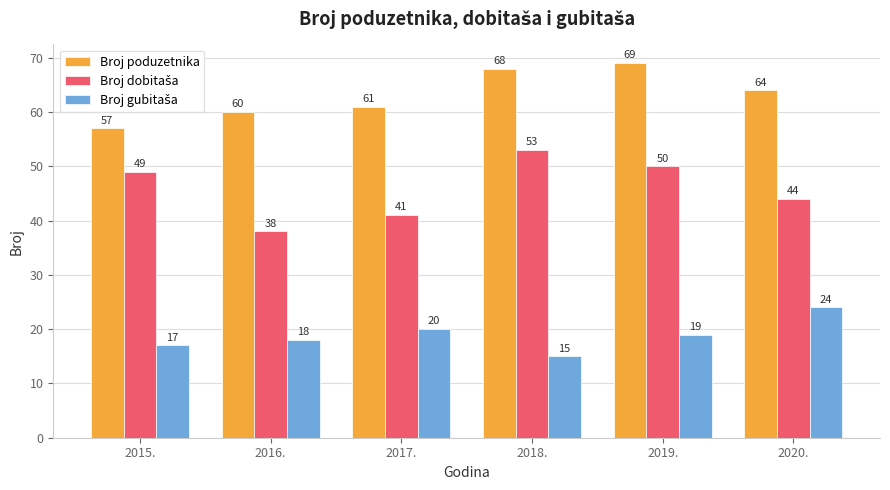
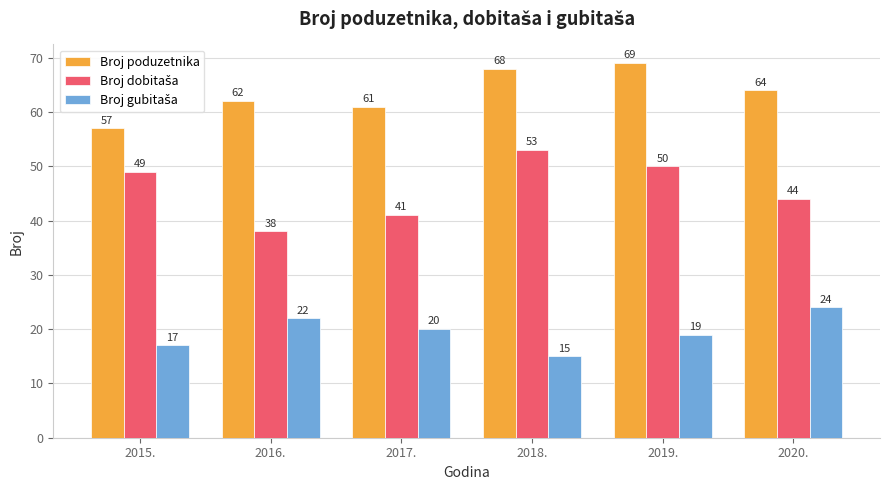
Broj poduzetnika, 2016.: 60 -> 62
Broj gubitaša, 2016.: 18 -> 22
